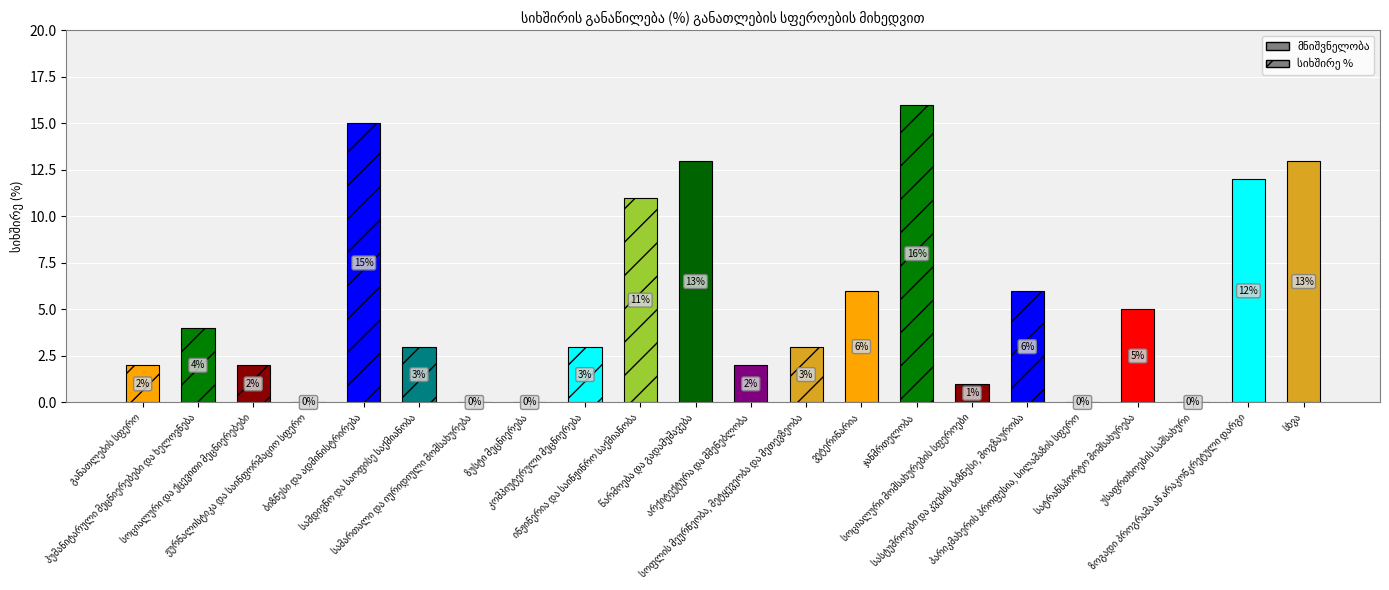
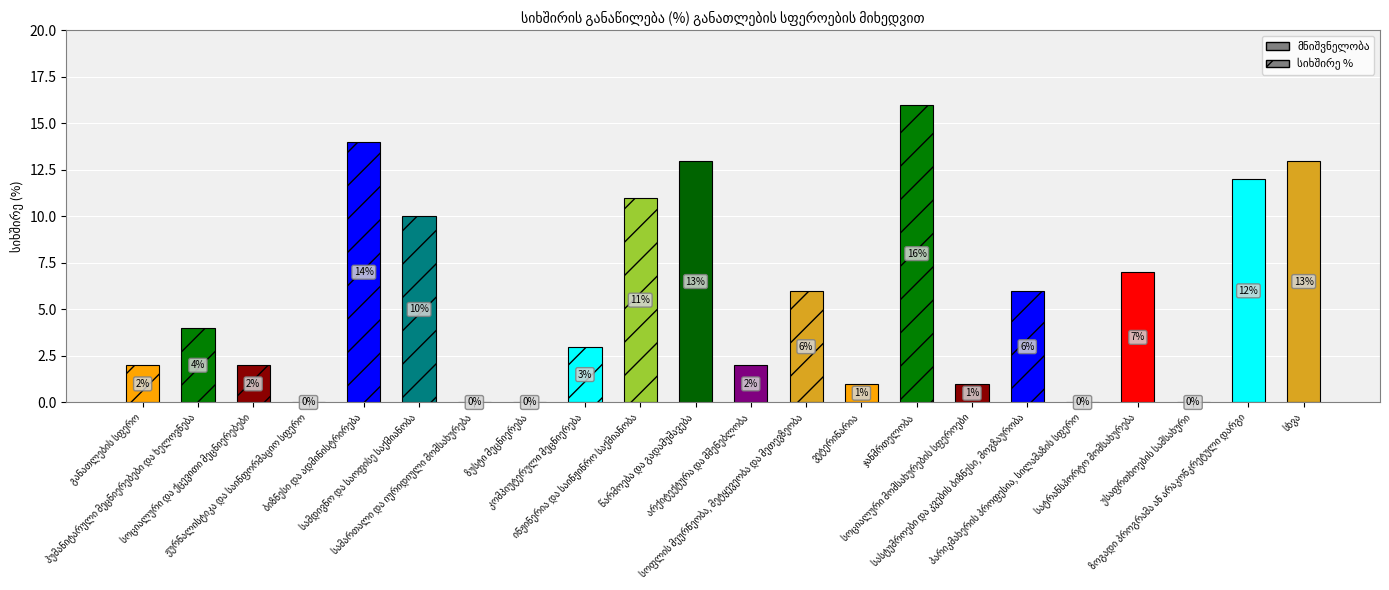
ბიზნესი და ადმინისტრირება: 15% -> 14%
სამდივნო და საოფისე საქმიანობა: 3% -> 10%
სოფლის მეურნეობა, მეტყევეობა და მეთევზეობა: 3% -> 6%
ვეტერინარია: 6% -> 1%
სატრანსპორტო მომსახურება: 5% -> 7%
